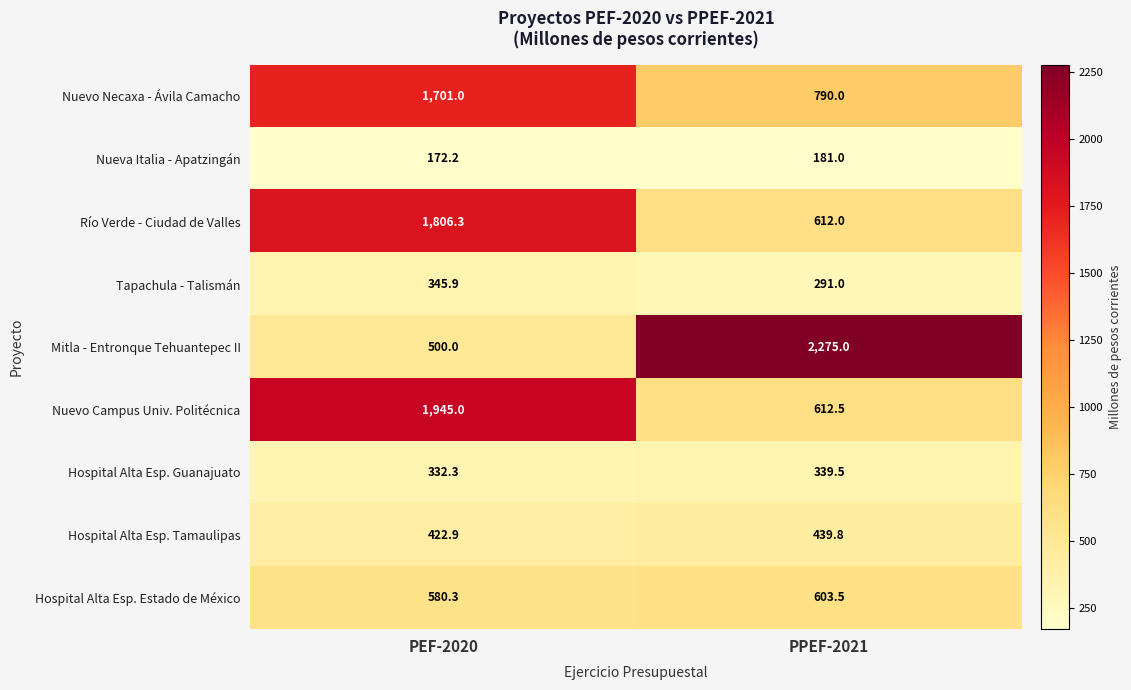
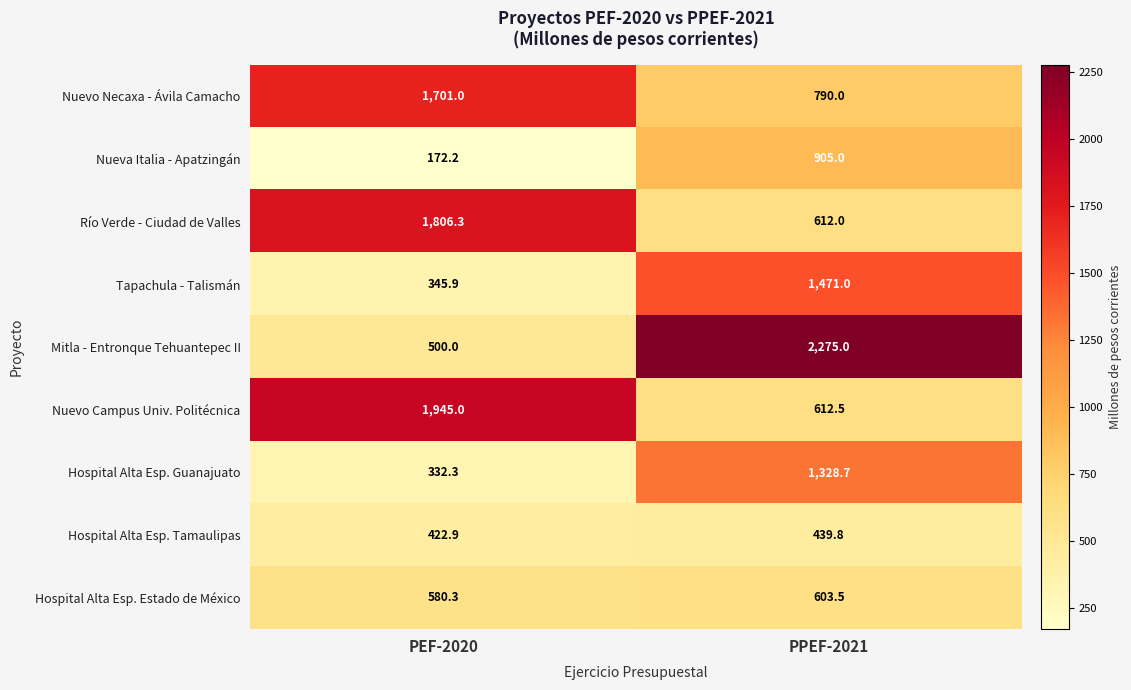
Nueva Italia - Apatzingán, PPEF-2021: 181.0 -> 905.0
Tapachula - Talismán, PPEF-2021: 291.0 -> 1,471.0
Hospital Alta Esp. Guanajuato, PPEF-2021: 339.5 -> 1,328.7
